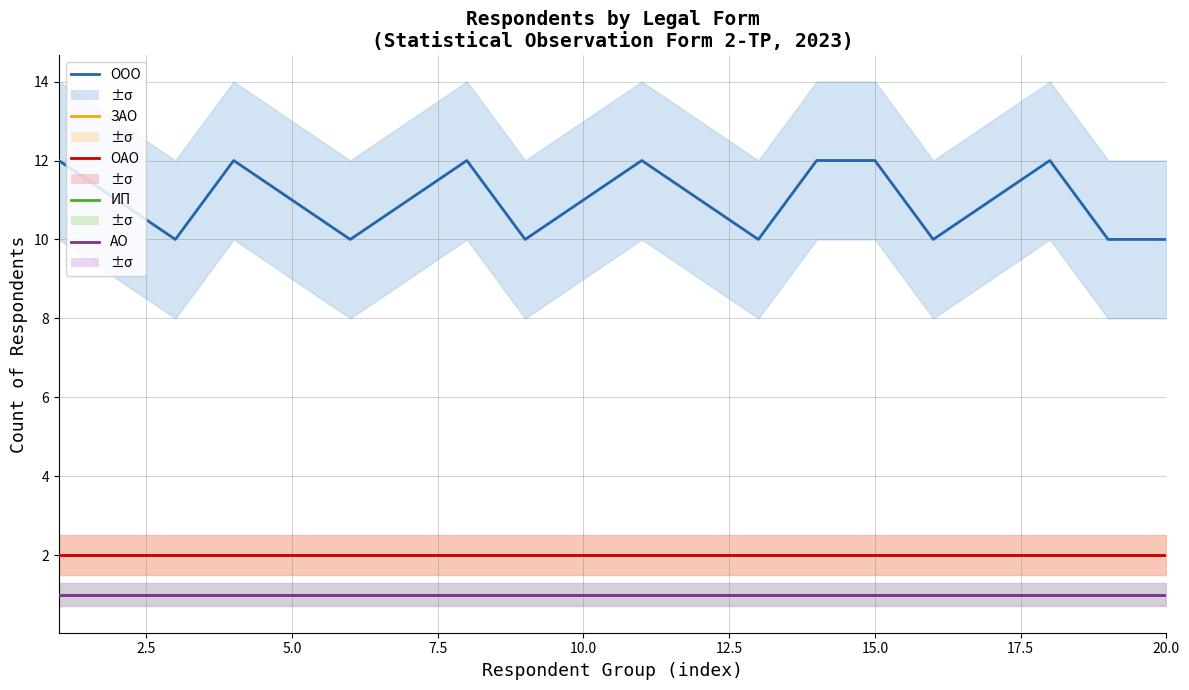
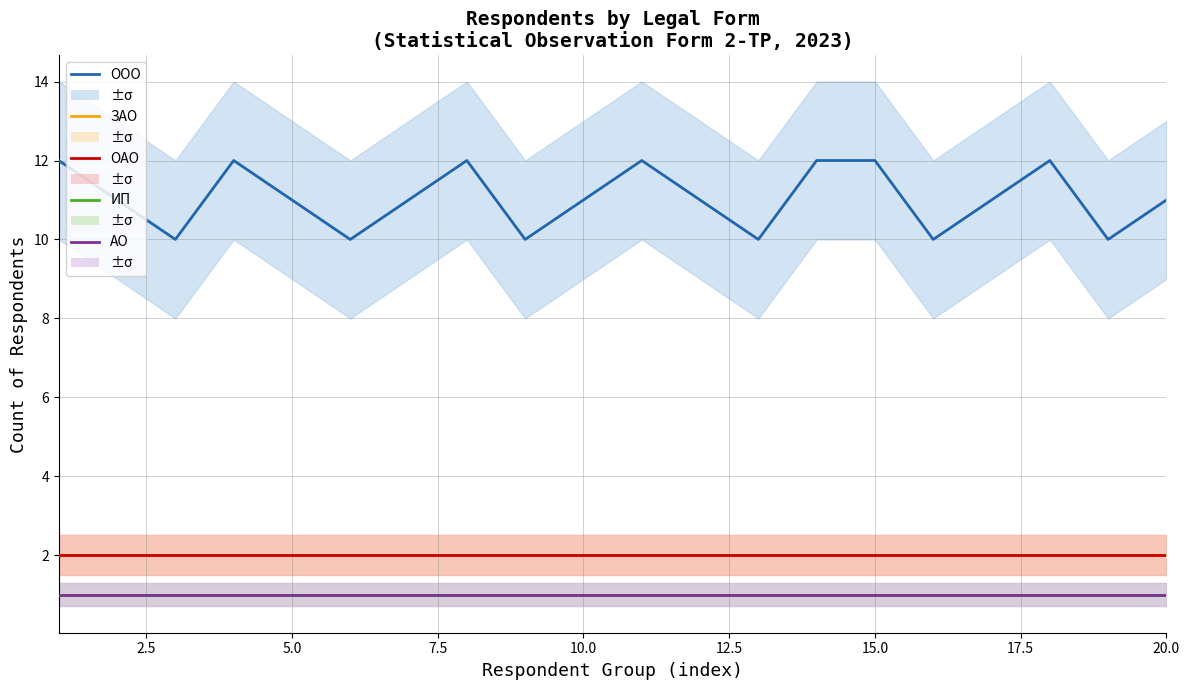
ООО, 20.0: 10 -> 11
